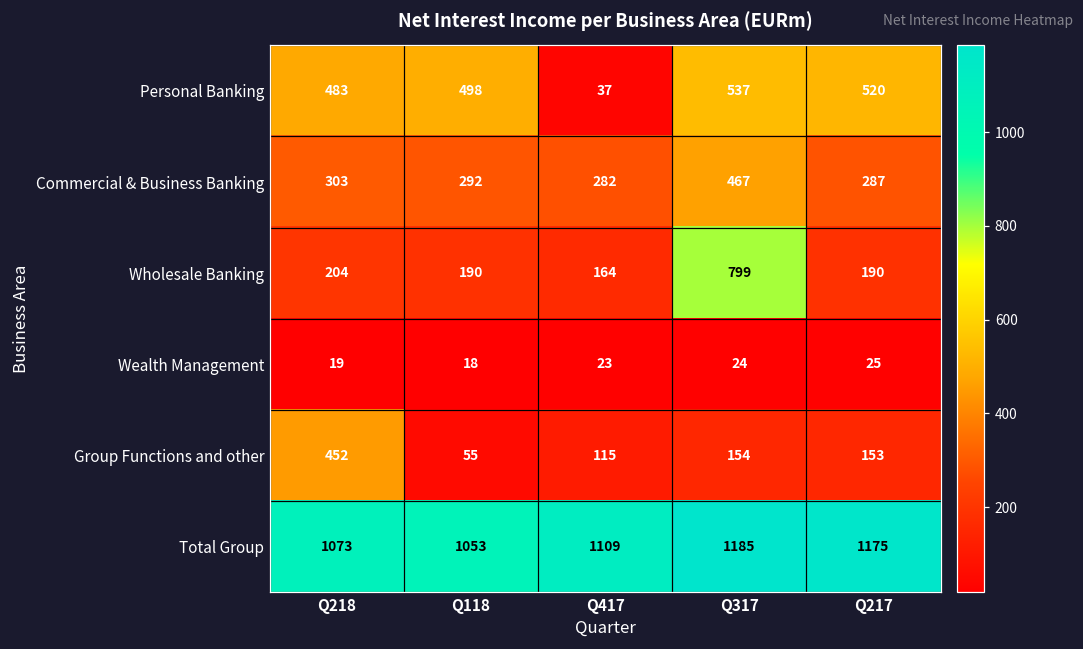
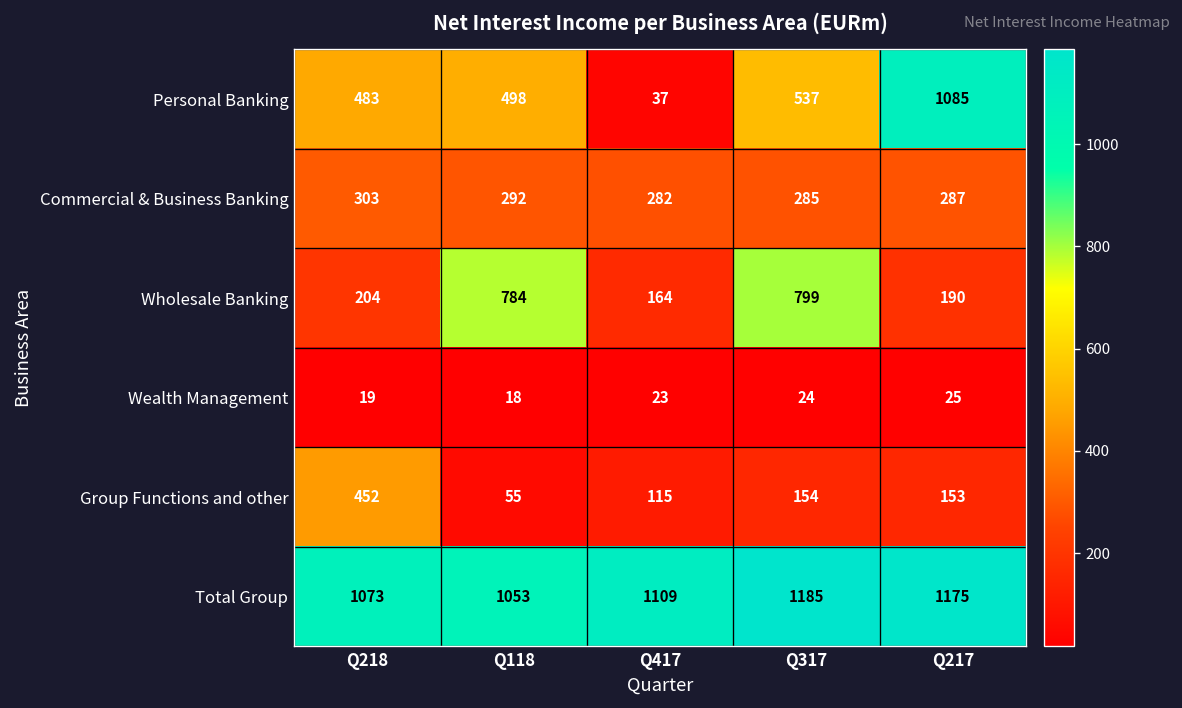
Personal Banking, Q217: 520 -> 1085
Commercial & Business Banking, Q317: 467 -> 285
Wholesale Banking, Q118: 190 -> 784
